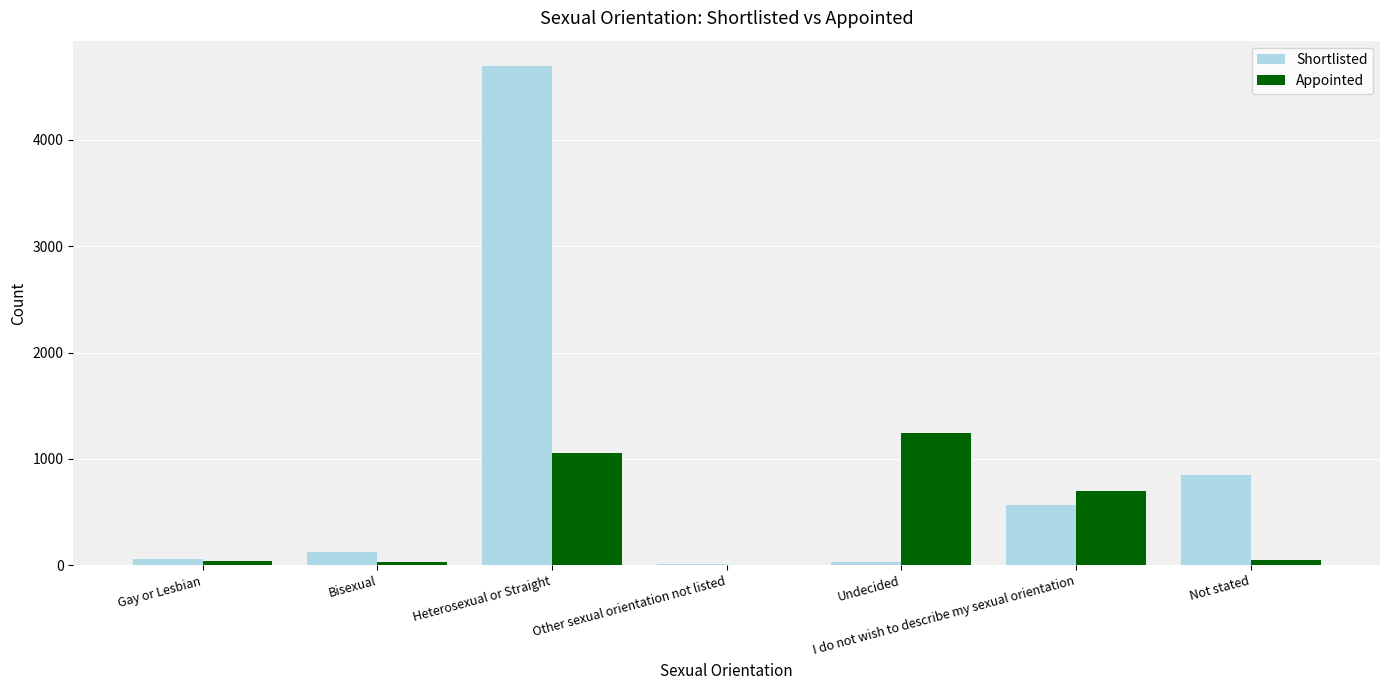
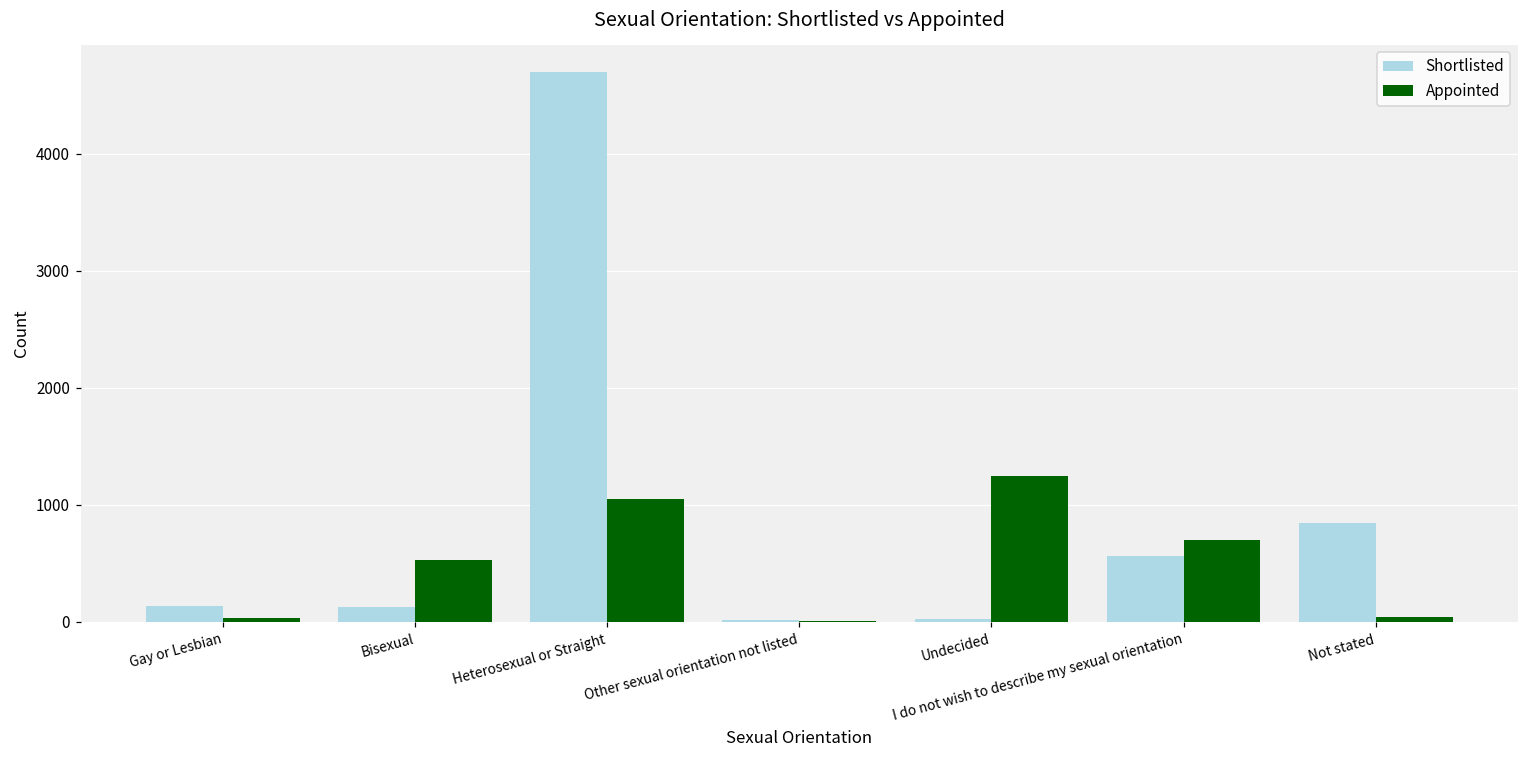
Shortlisted, Gay or Lesbian: 60 -> 140
Appointed, Bisexual: 30 -> 530
